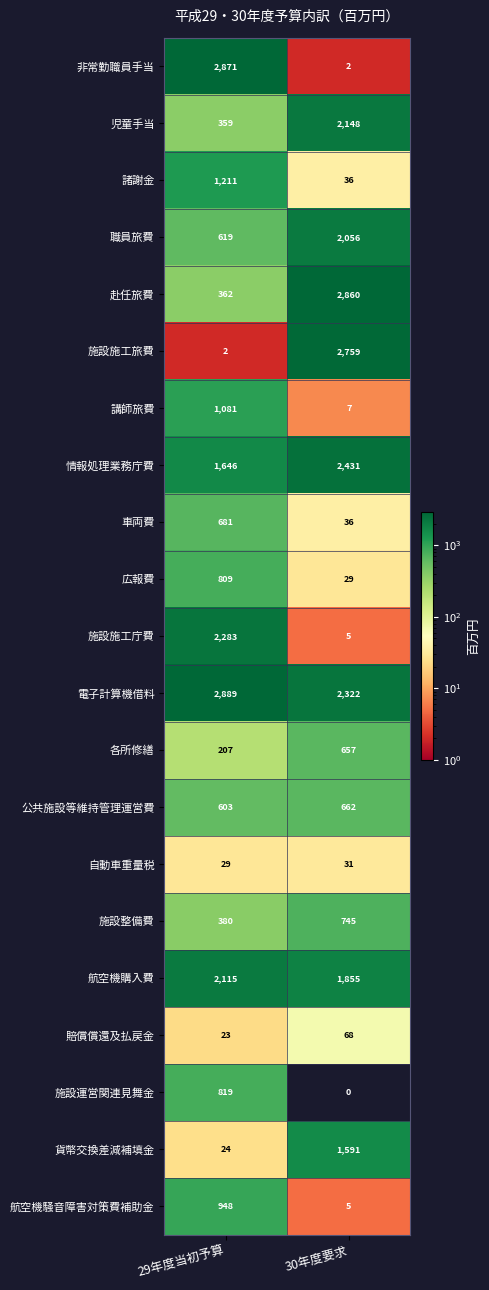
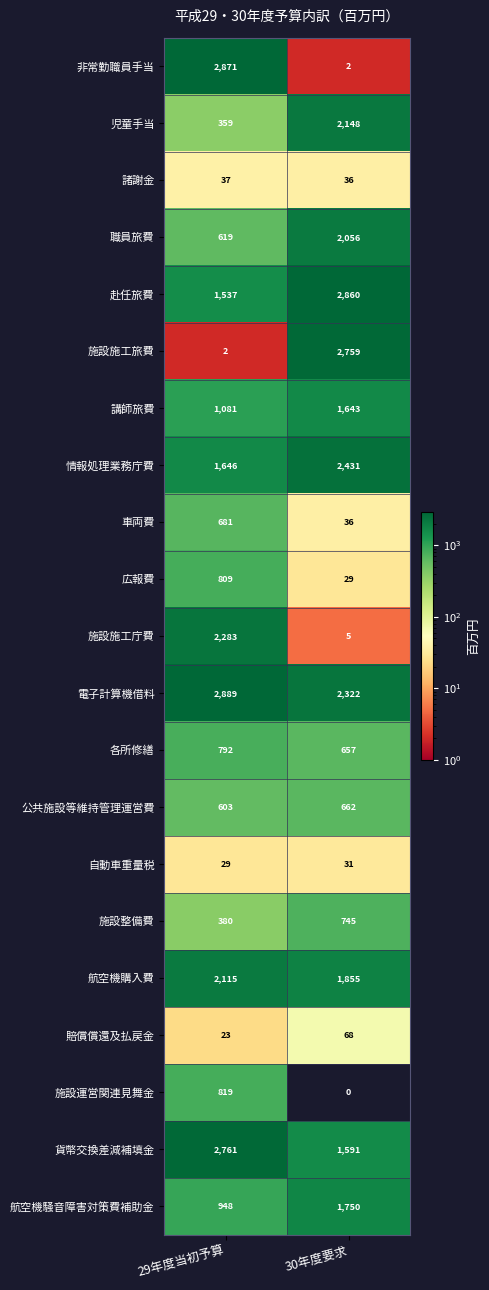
諸謝金, 29年度当初予算: 1,211 -> 37
赴任旅費, 29年度当初予算: 362 -> 1,537
講師旅費, 30年度要求: 7 -> 1,643
各所修繕, 29年度当初予算: 207 -> 792
貨幣交換差減補填金, 29年度当初予算: 24 -> 2,761
航空機騒音障害対策費補助金, 30年度要求: 5 -> 1,750
